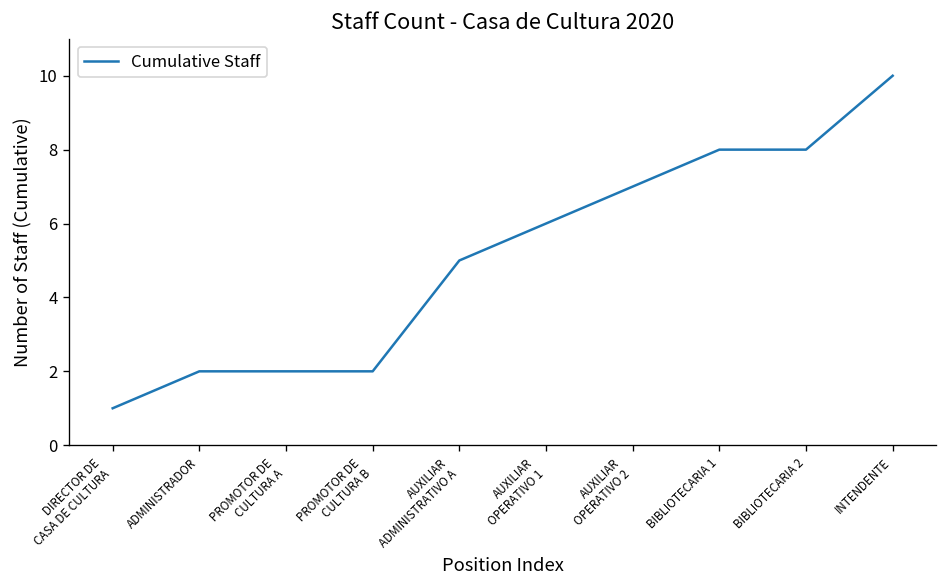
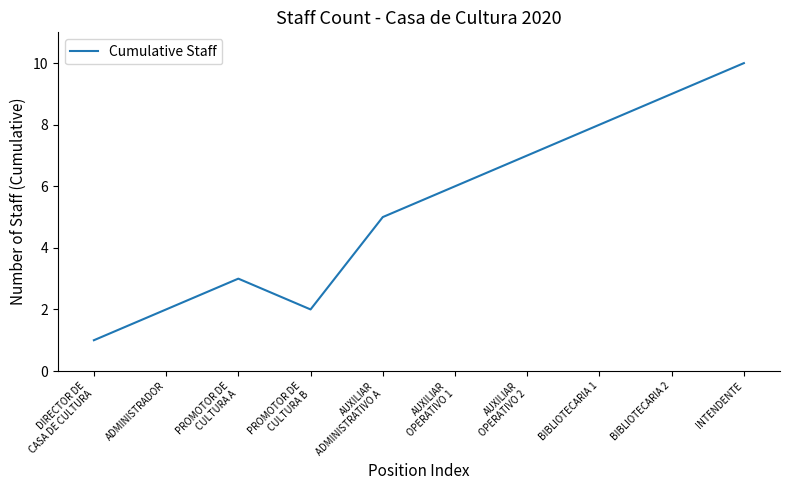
PROMOTOR DE CULTURA A: 2 -> 3
BIBLIOTECARIA 2: 8 -> 9
